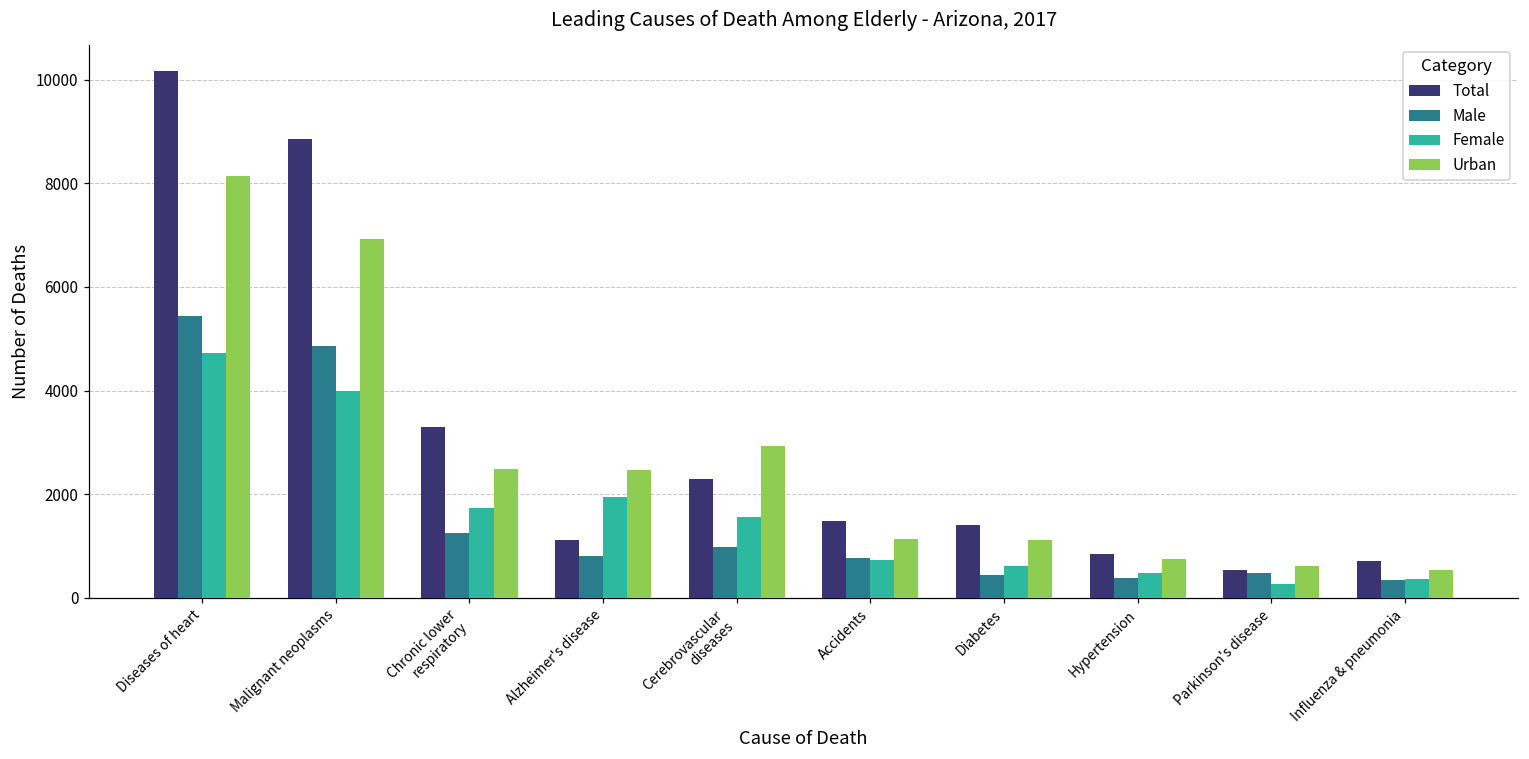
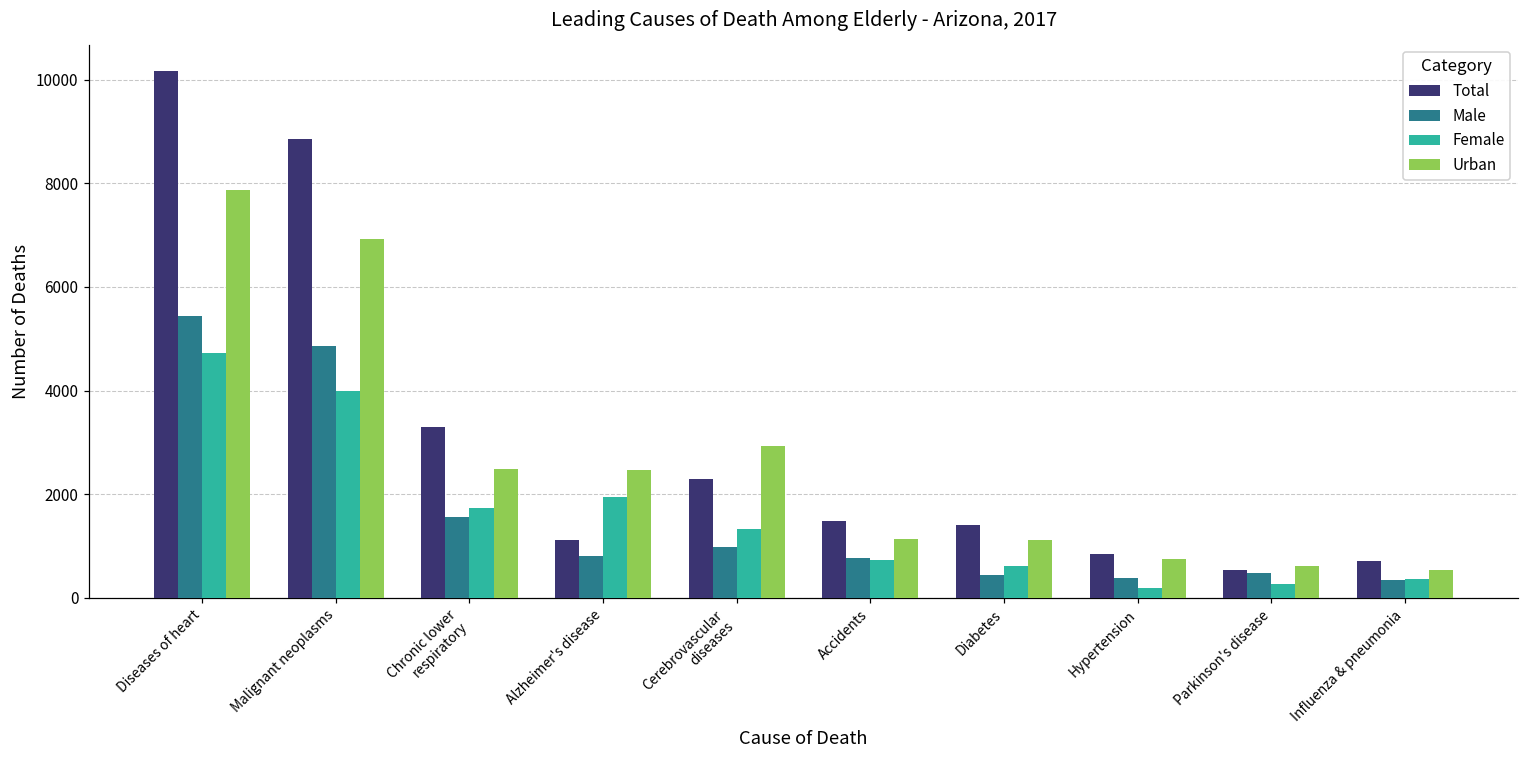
Urban, Diseases of heart: 8100 -> 7900
Male, Chronic lower respiratory: 1200 -> 1600
Female, Cerebrovascular diseases: 1600 -> 1300
Female, Hypertension: 500 -> 200
